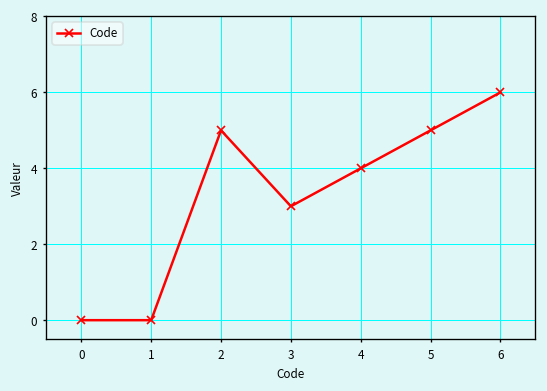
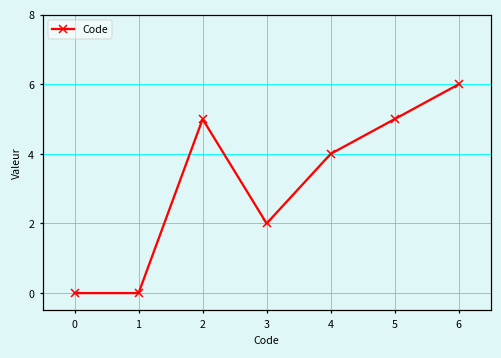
3: 3 -> 2
